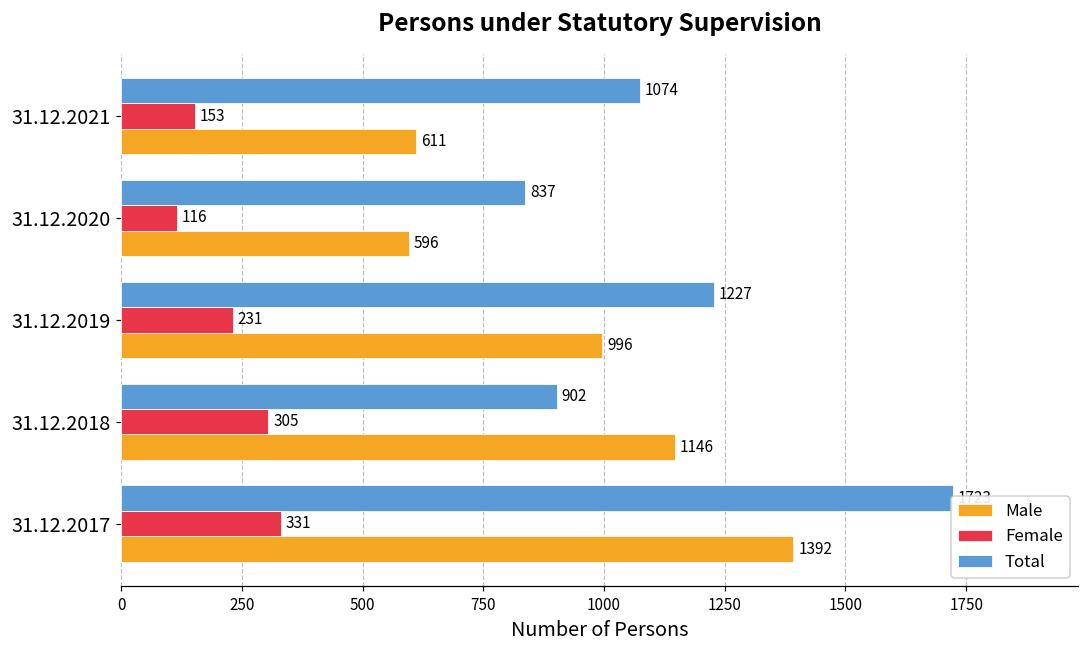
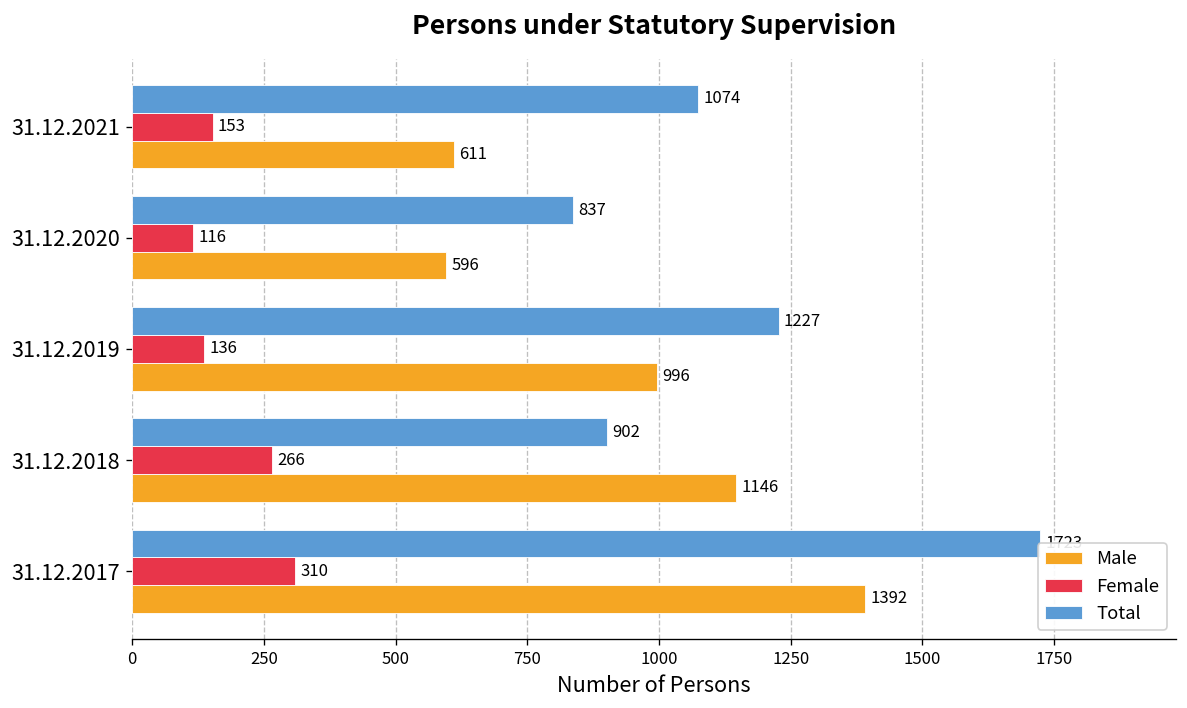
Female, 31.12.2019: 231 -> 136
Female, 31.12.2018: 305 -> 266
Female, 31.12.2017: 331 -> 310
